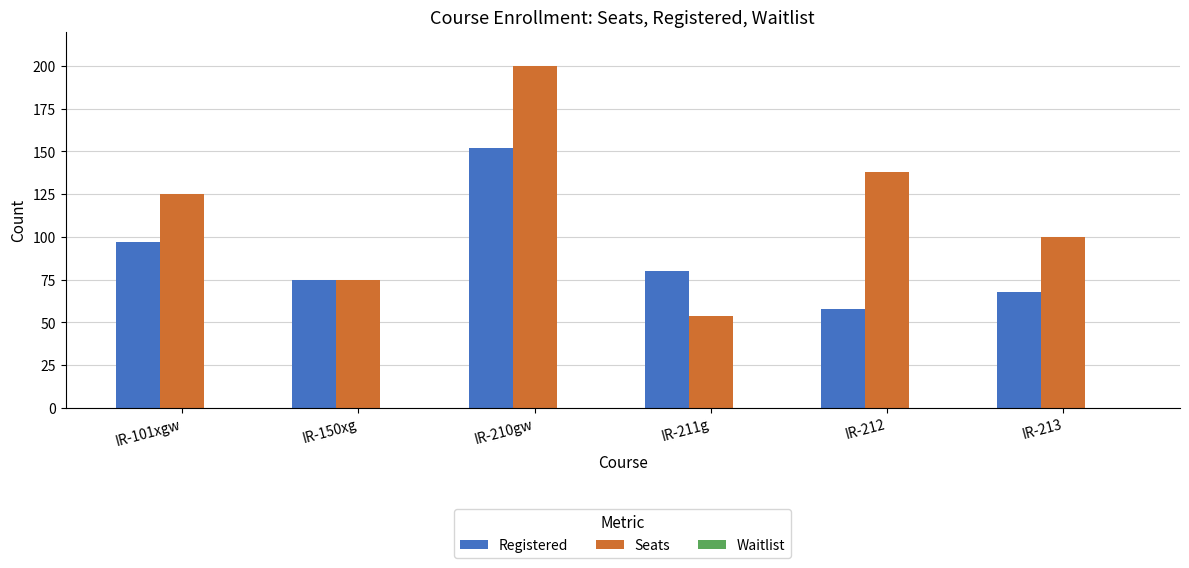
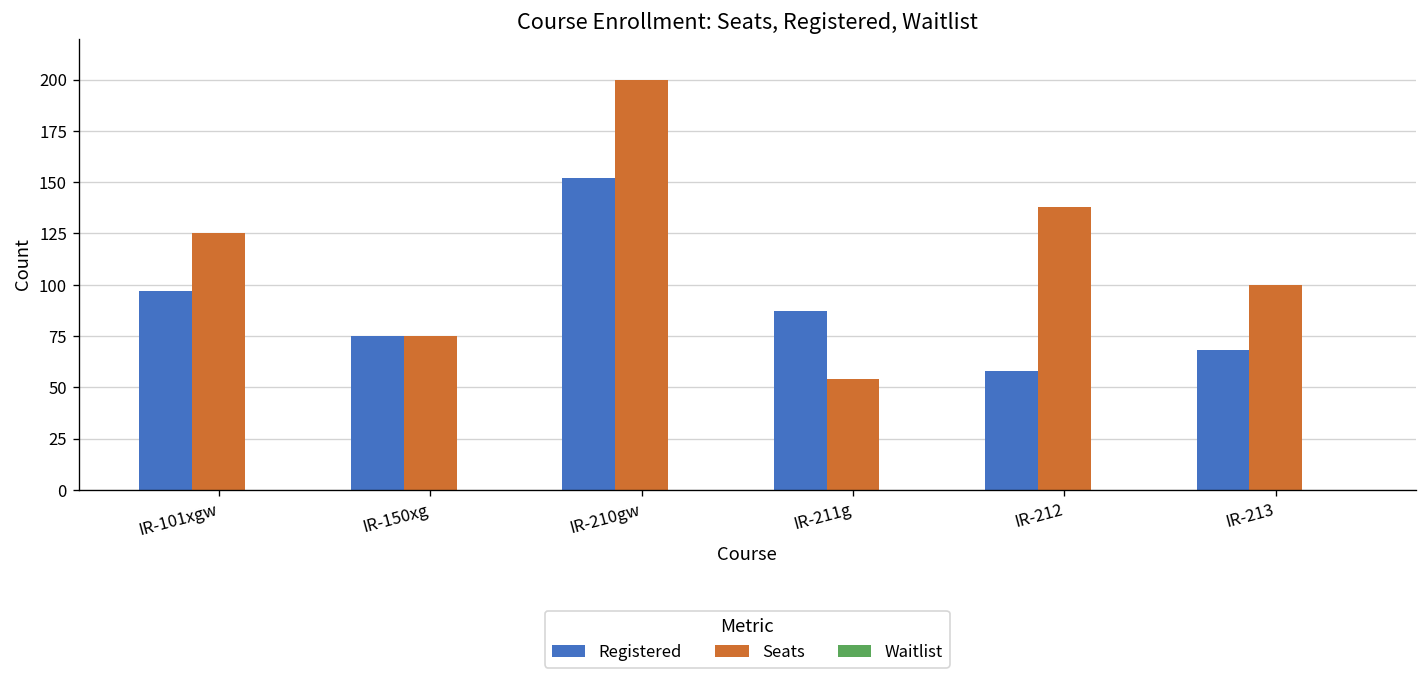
Registered, IR-211g: 80 -> 87
